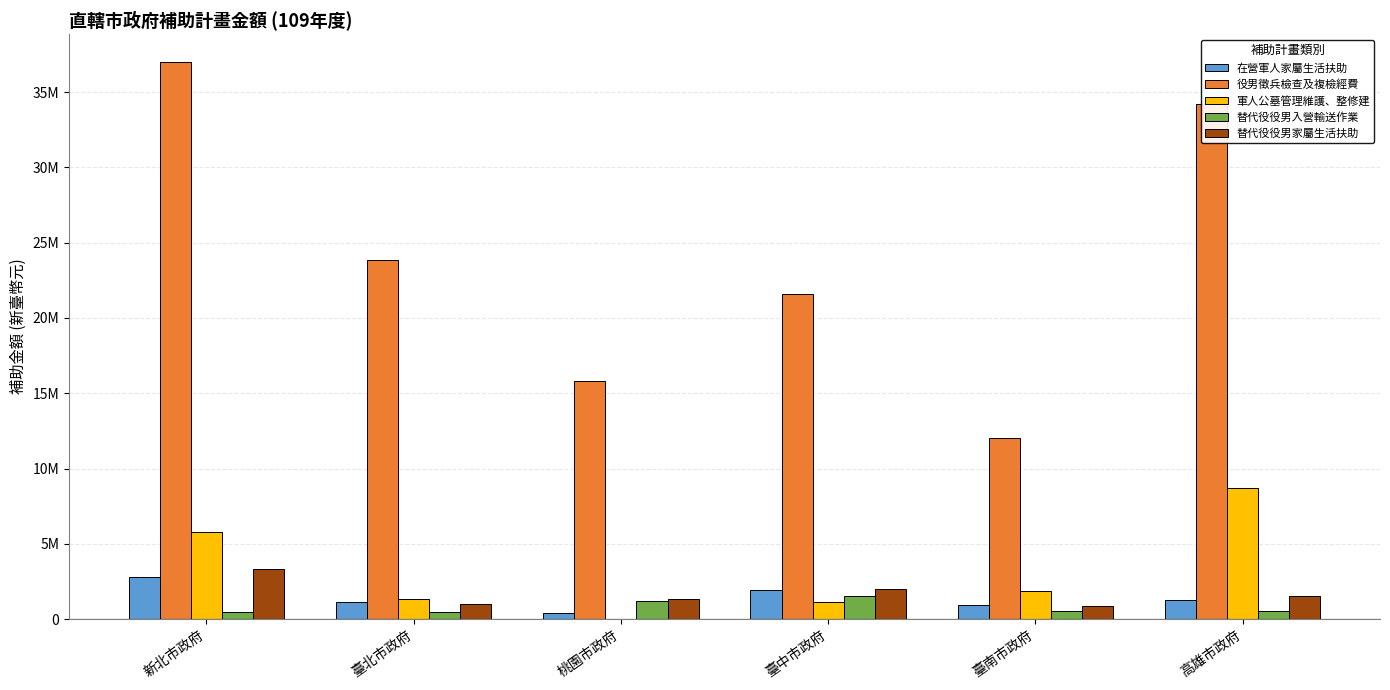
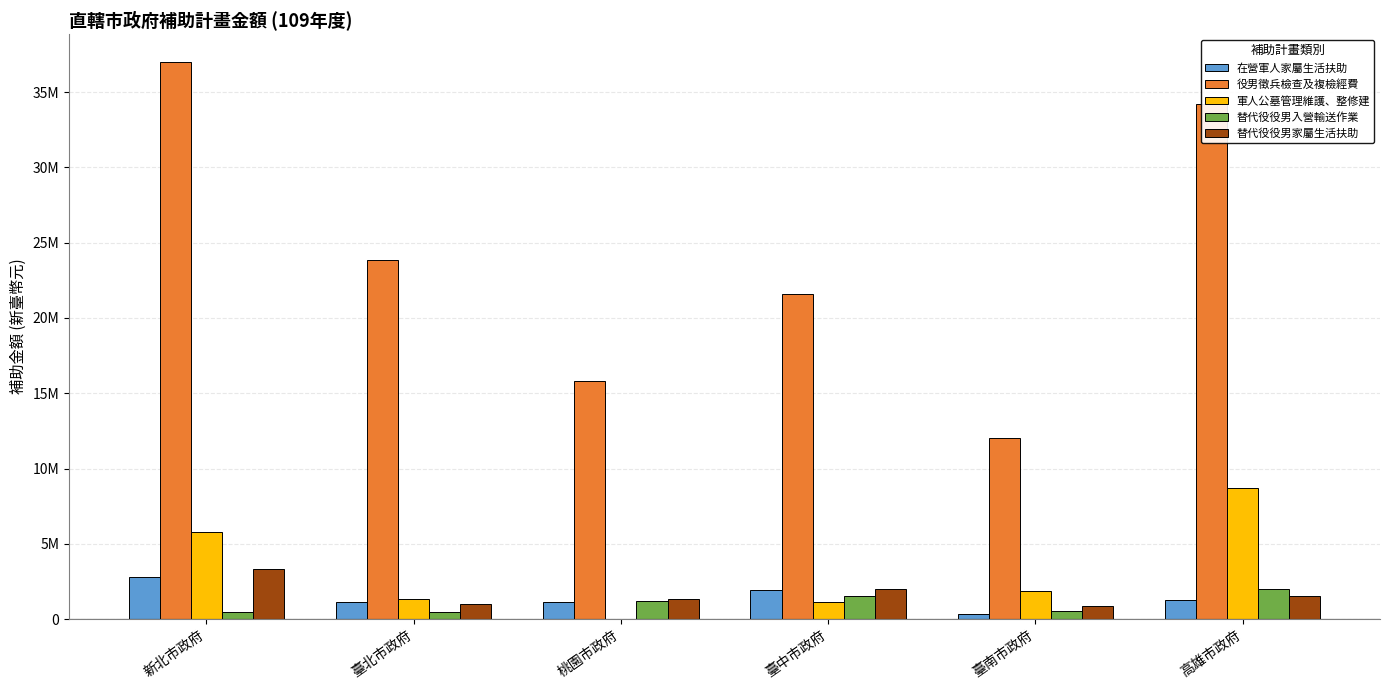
在營軍人家屬生活扶助, 桃園市政府: 400000 -> 1200000
在營軍人家屬生活扶助, 臺南市政府: 900000 -> 300000
替代役役男入營輸送作業, 高雄市政府: 500000 -> 2000000
